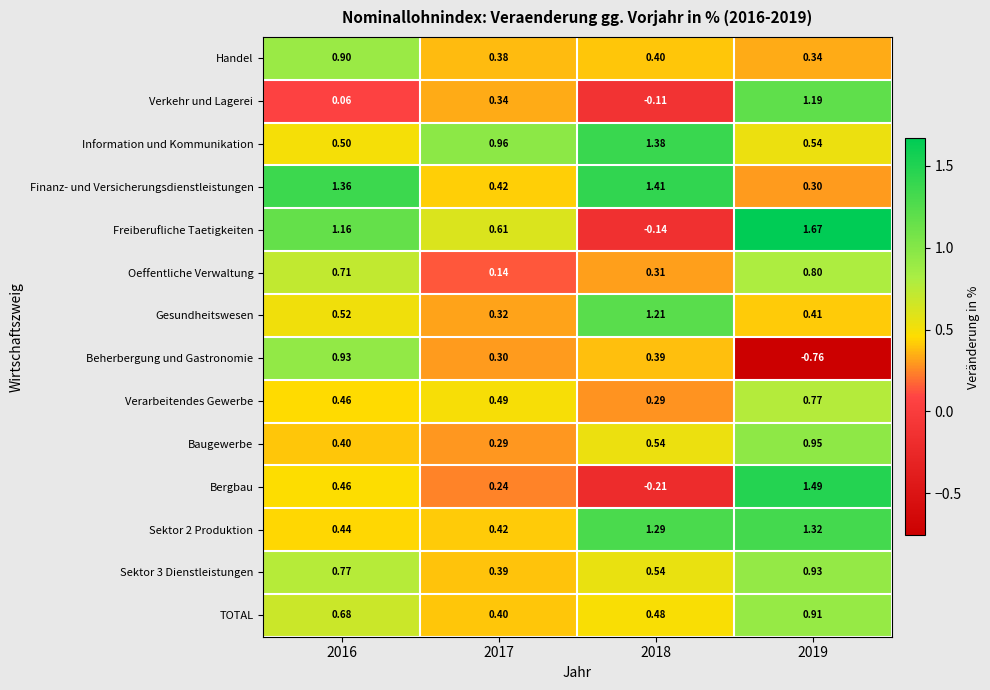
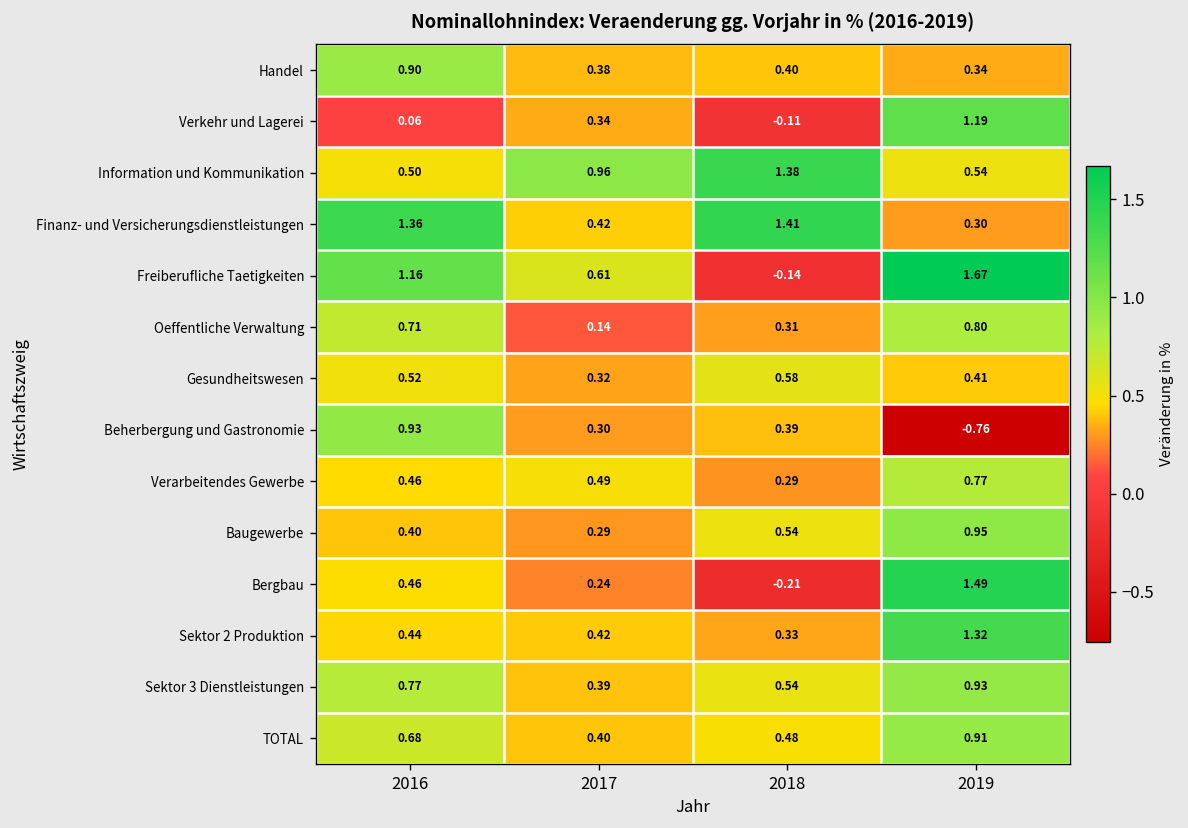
Gesundheitswesen, 2018: 1.21 -> 0.58
Sektor 2 Produktion, 2018: 1.29 -> 0.33
